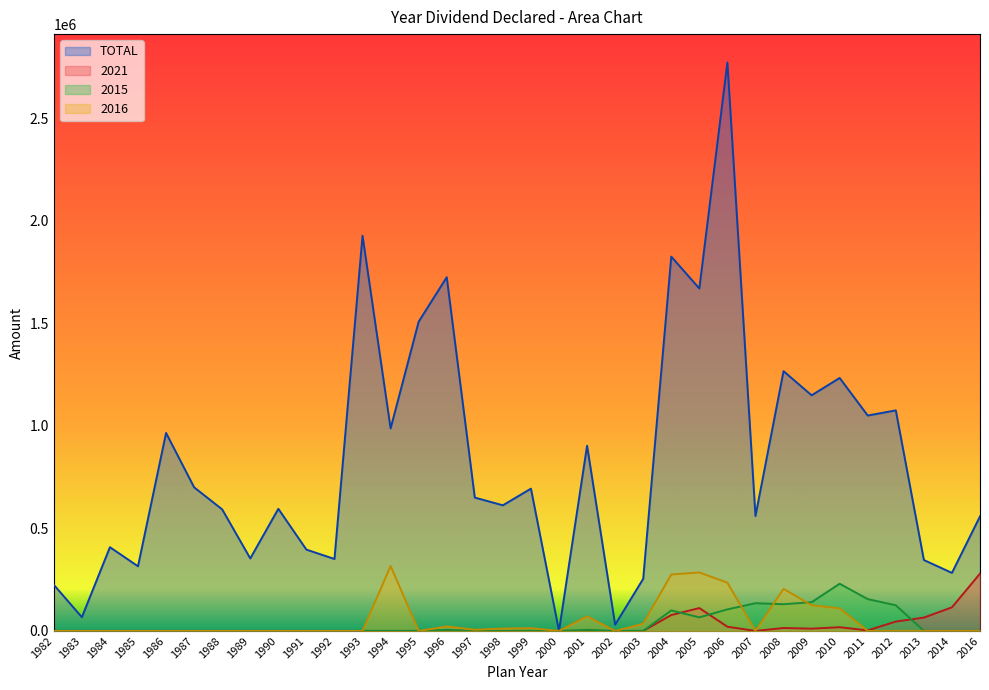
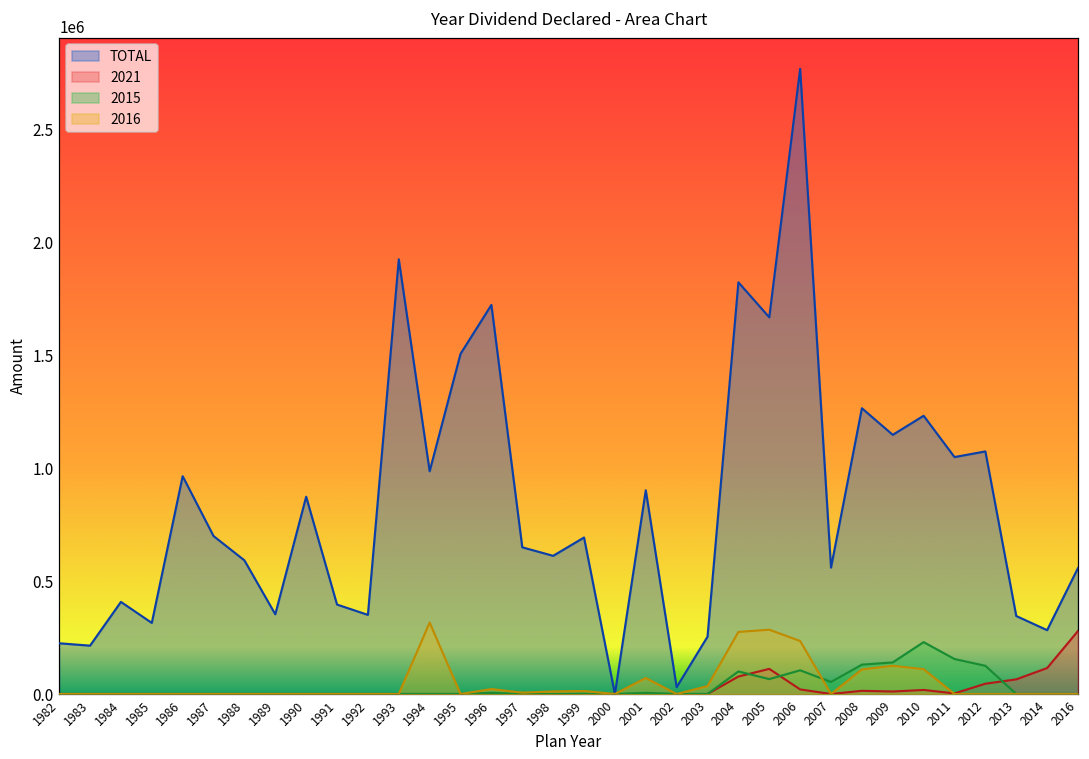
TOTAL, 1983: 70000 -> 210000
TOTAL, 1990: 600000 -> 870000
2015, 2007: 140000 -> 50000
2016, 2008: 210000 -> 110000
